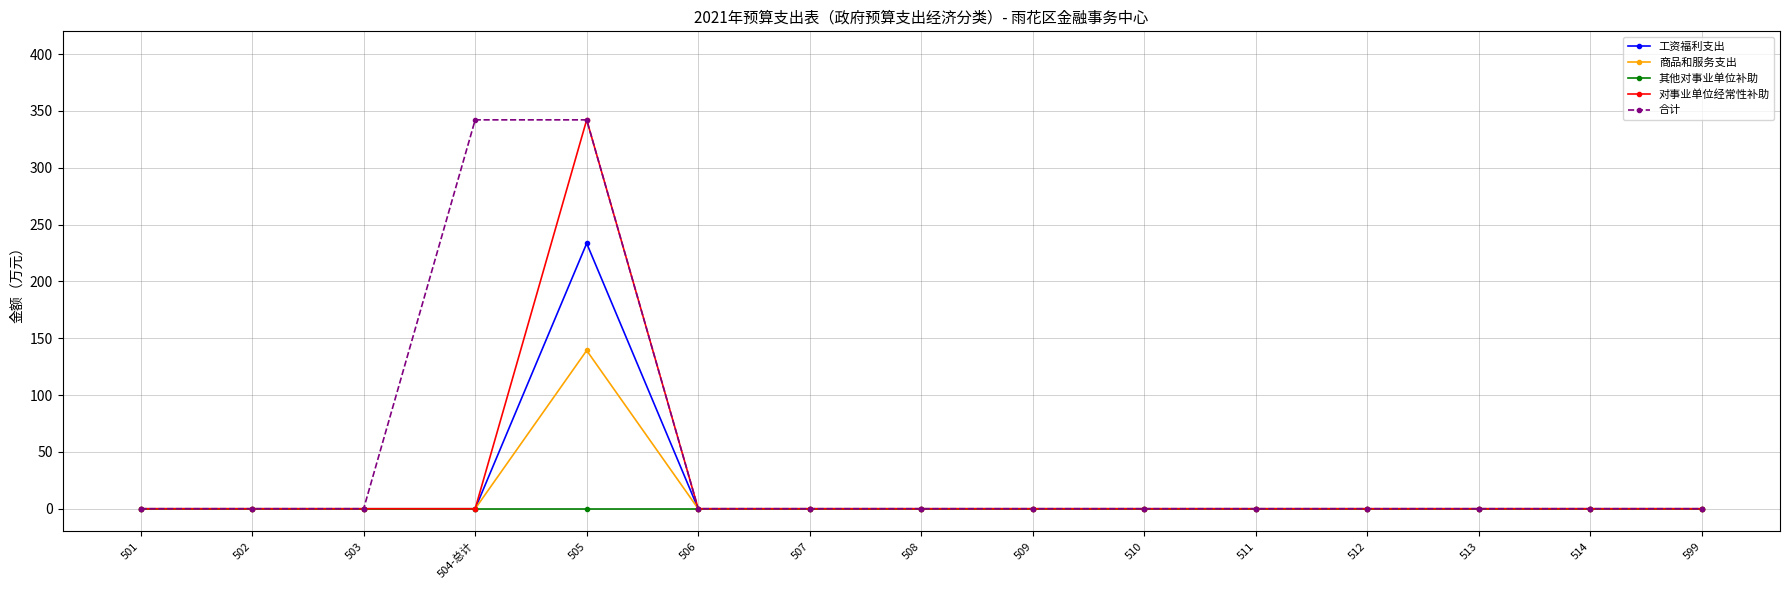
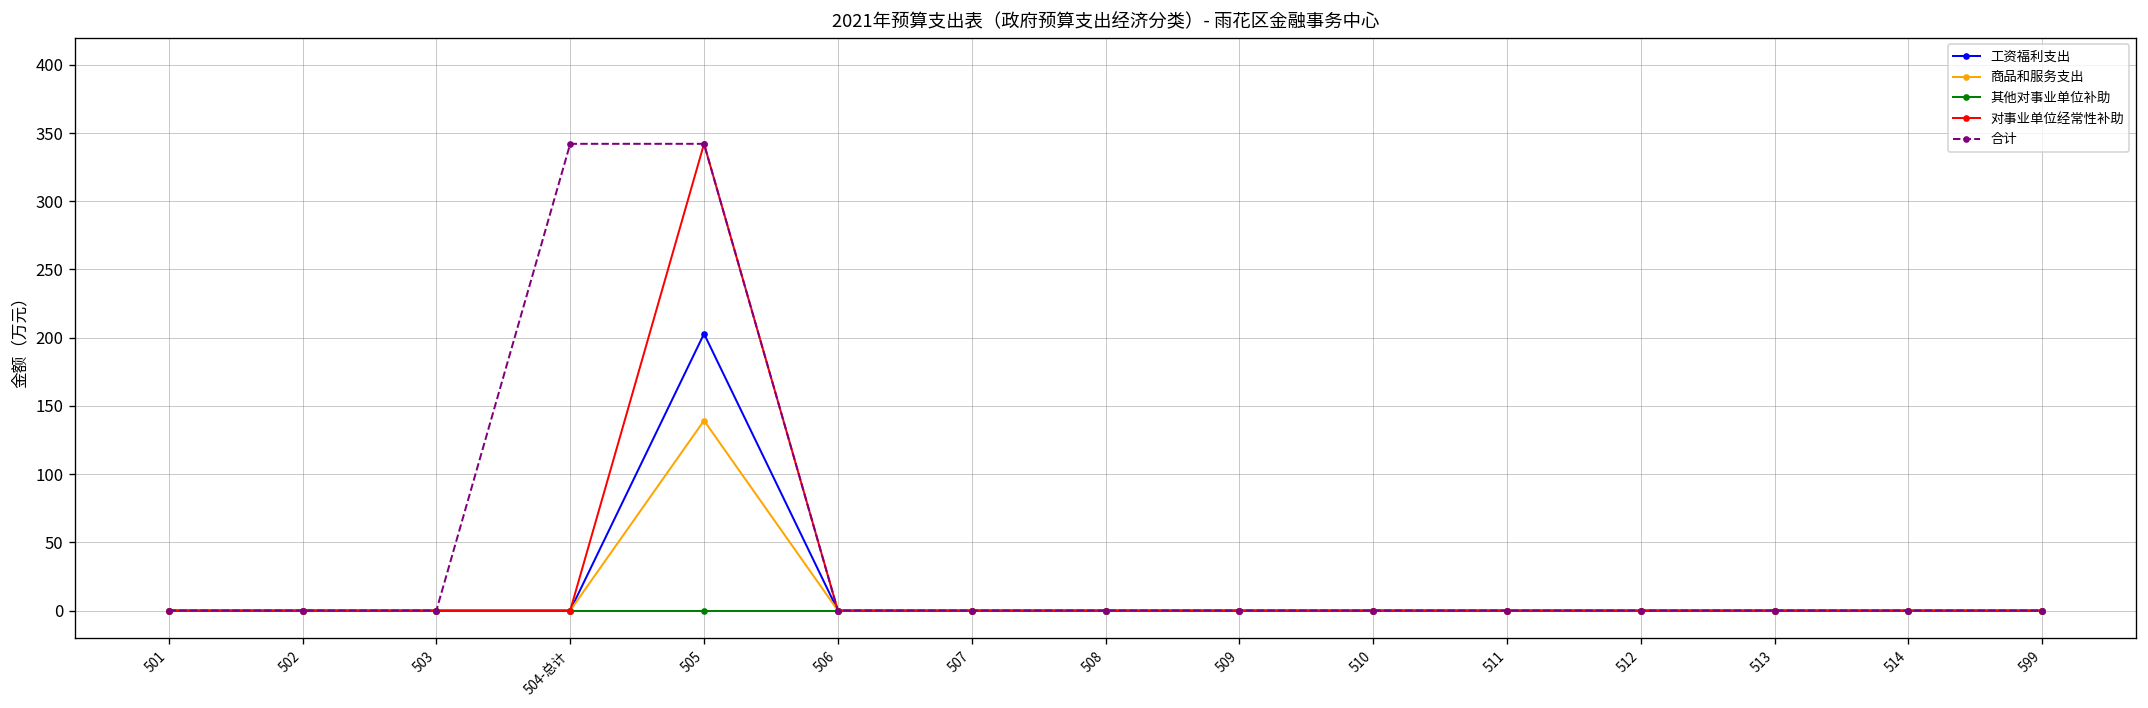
工资福利支出, 505: 233 -> 203
